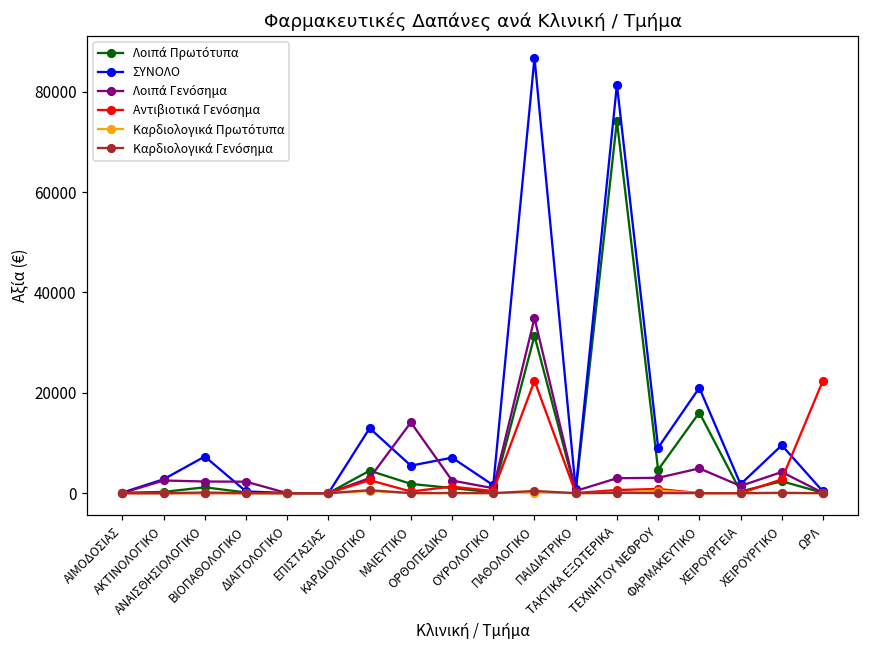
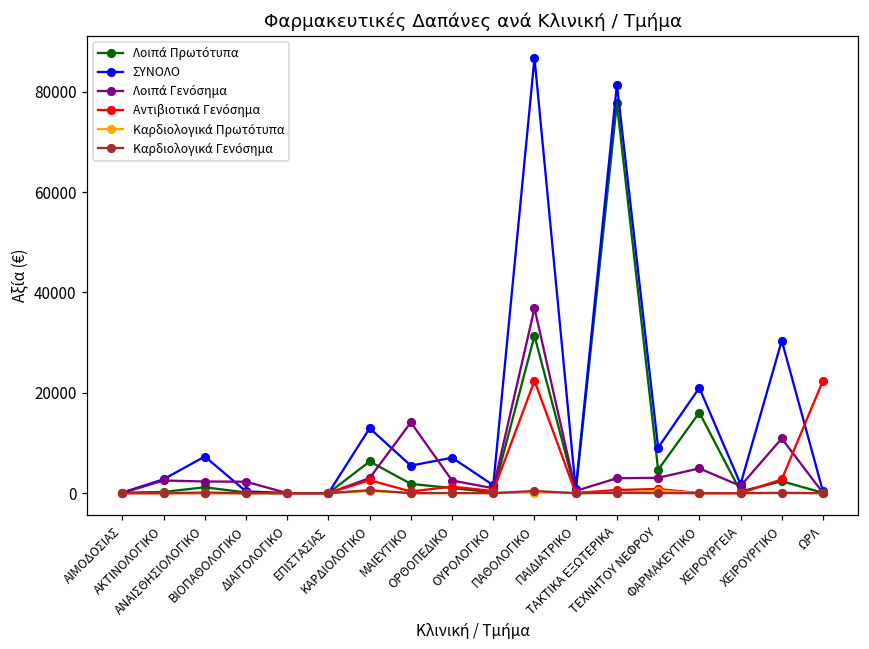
Λοιπά Πρωτότυπα, ΚΑΡΔΙΟΛΟΓΙΚΟ: 4000 -> 6000
Λοιπά Γενόσημα, ΠΑΘΟΛΟΓΙΚΟ: 35000 -> 37000
Λοιπά Πρωτότυπα, ΤΑΚΤΙΚΑ ΕΞΩΤΕΡΙΚΑ: 74000 -> 78000
ΣΥΝΟΛΟ, ΧΕΙΡΟΥΡΓΙΚΟ: 10000 -> 30000
Λοιπά Γενόσημα, ΧΕΙΡΟΥΡΓΙΚΟ: 4000 -> 11000
